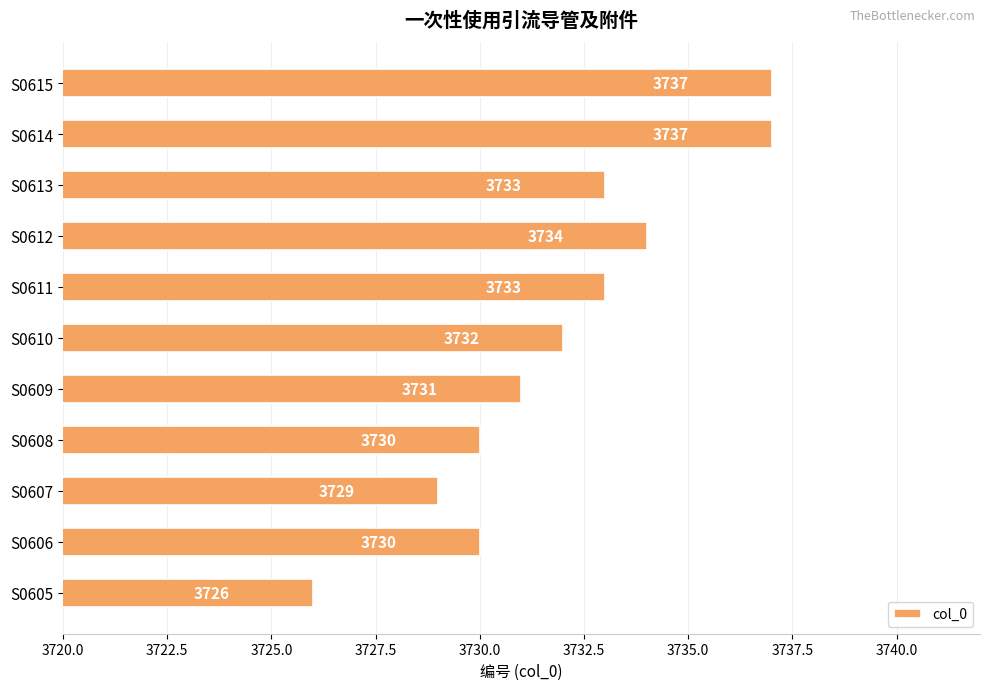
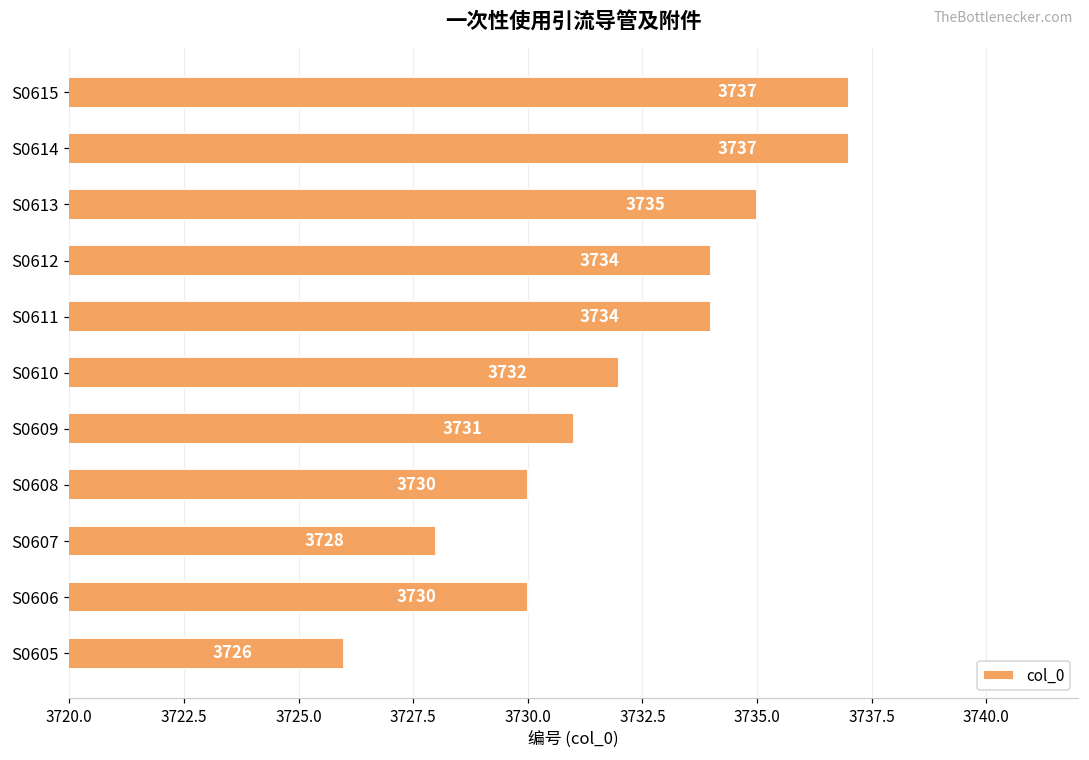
S0613: 3733 -> 3735
S0611: 3733 -> 3734
S0607: 3729 -> 3728
